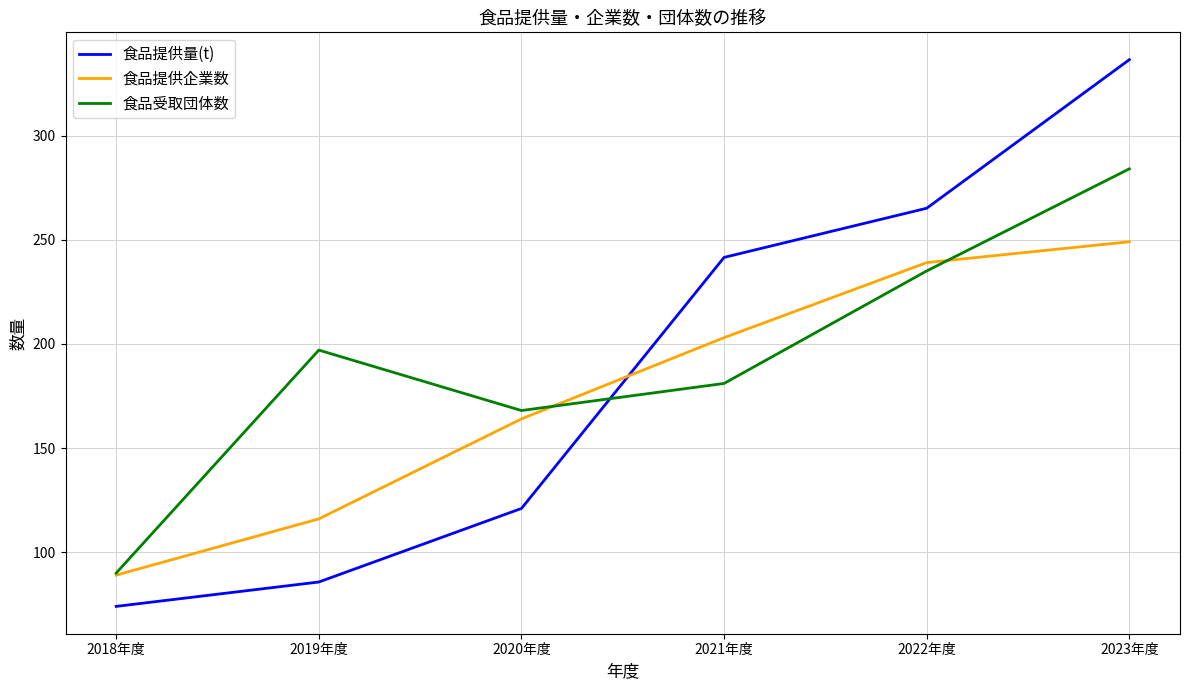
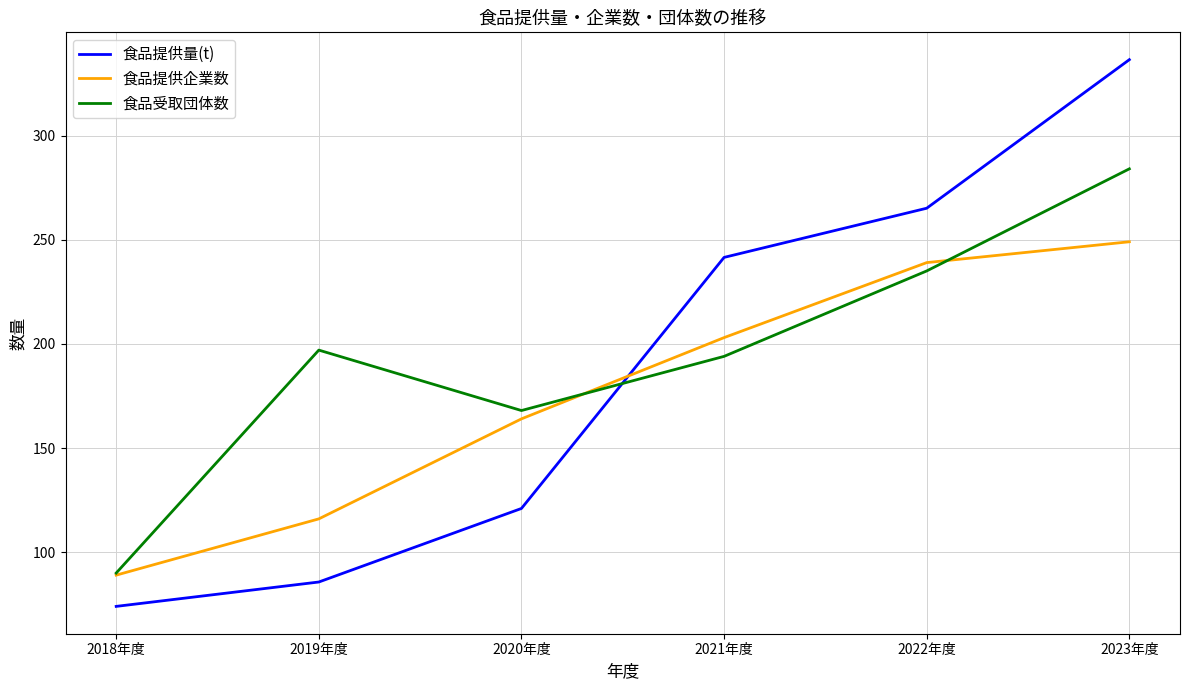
食品受取団体数, 2021年度: 181 -> 194
